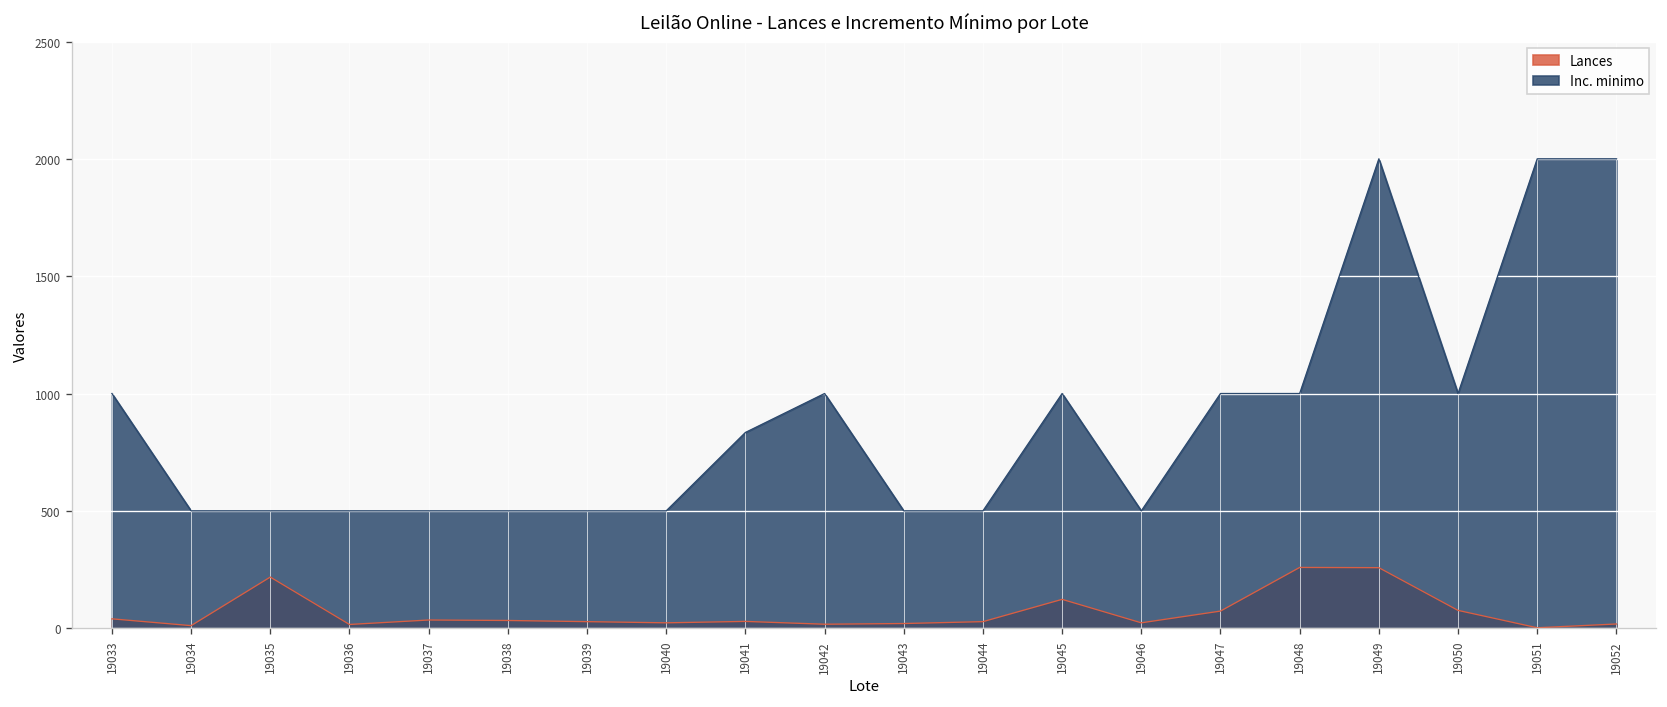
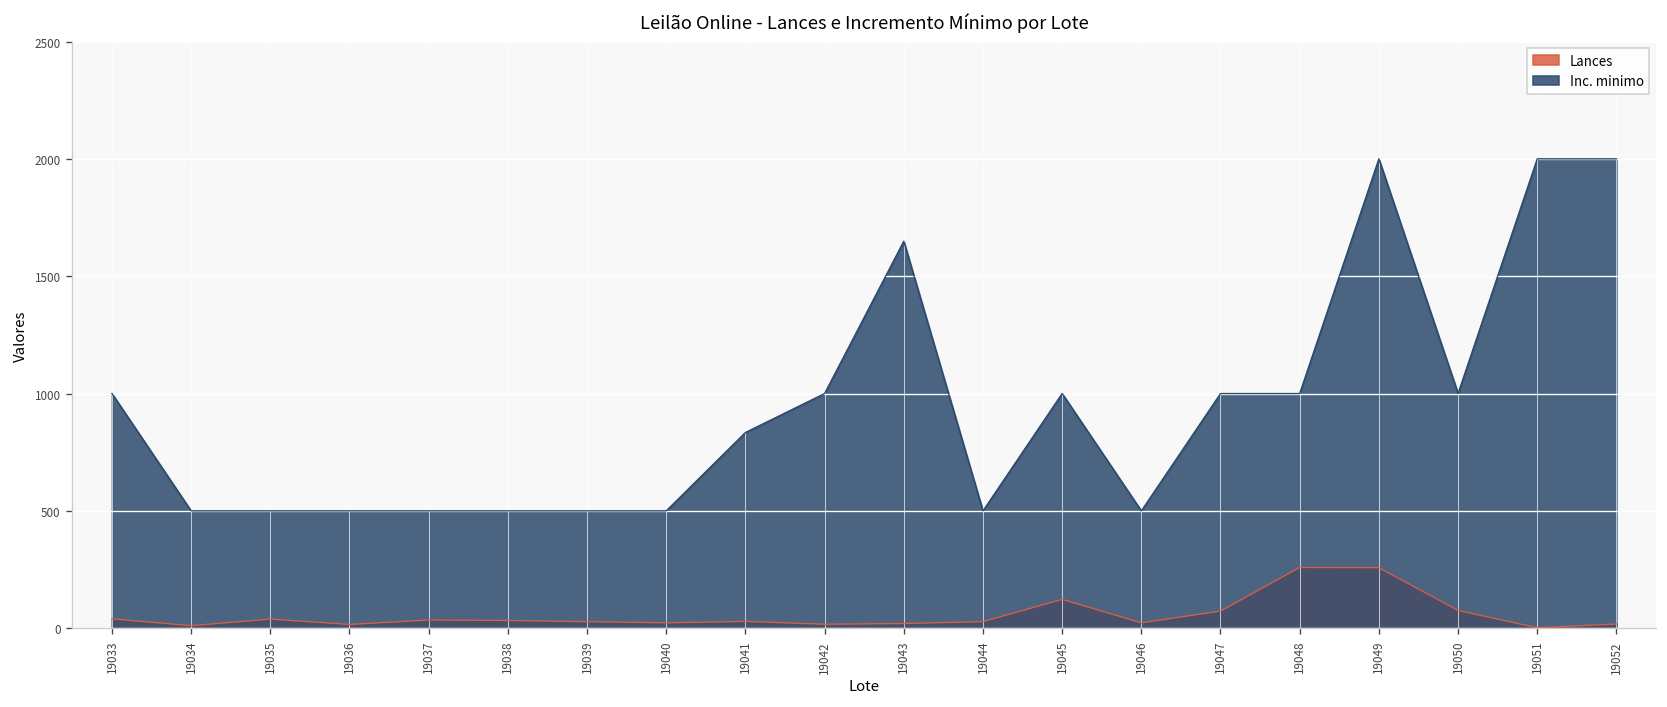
Lances, 19035: 220 -> 40
Inc. minimo, 19043: 500 -> 1650
